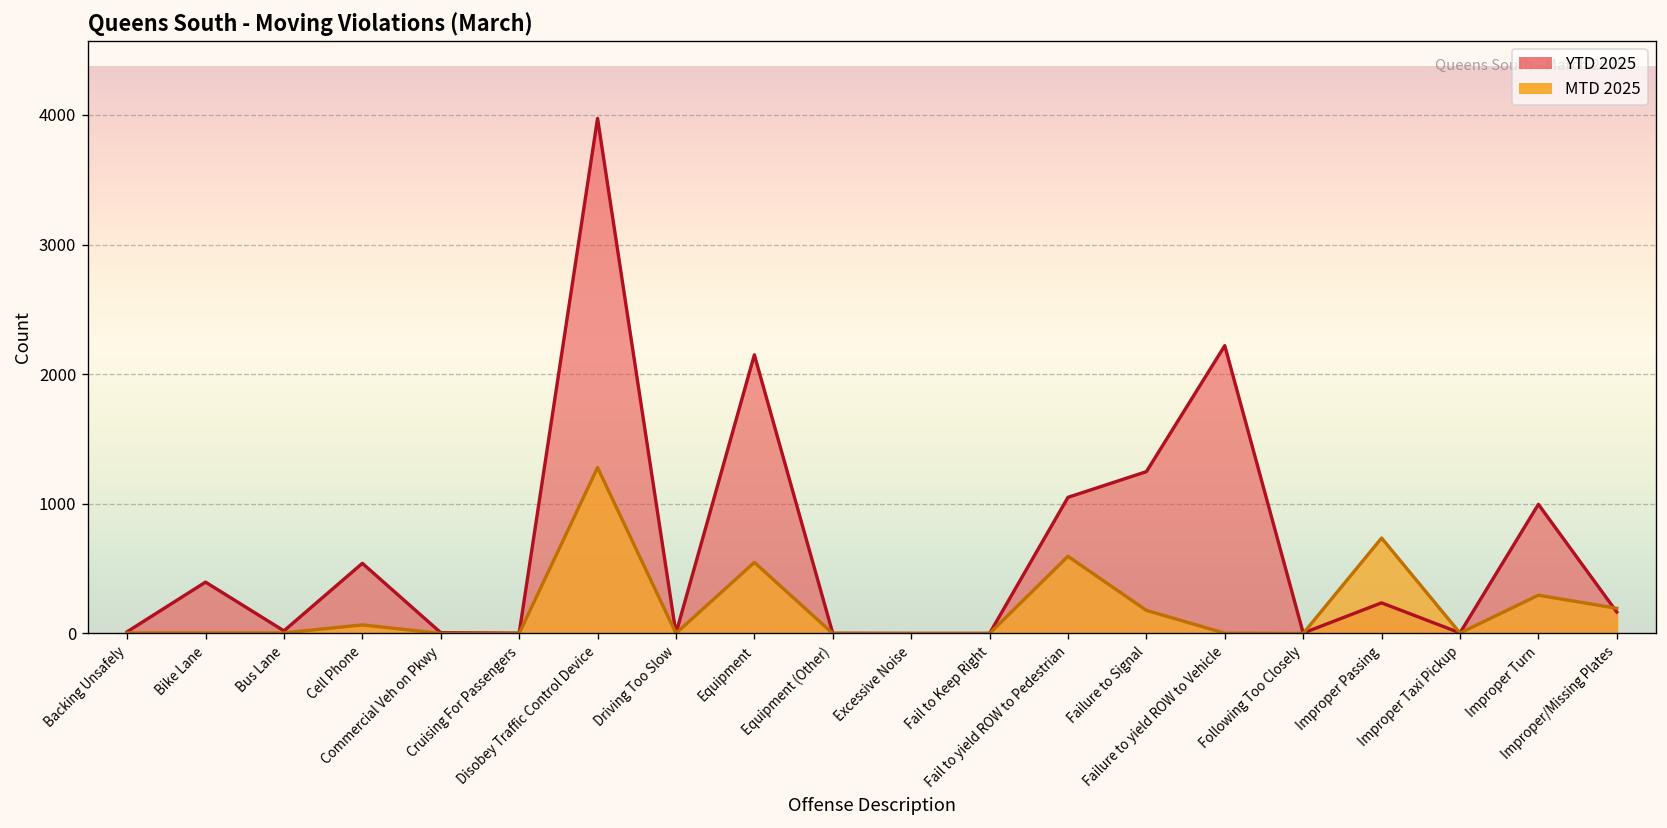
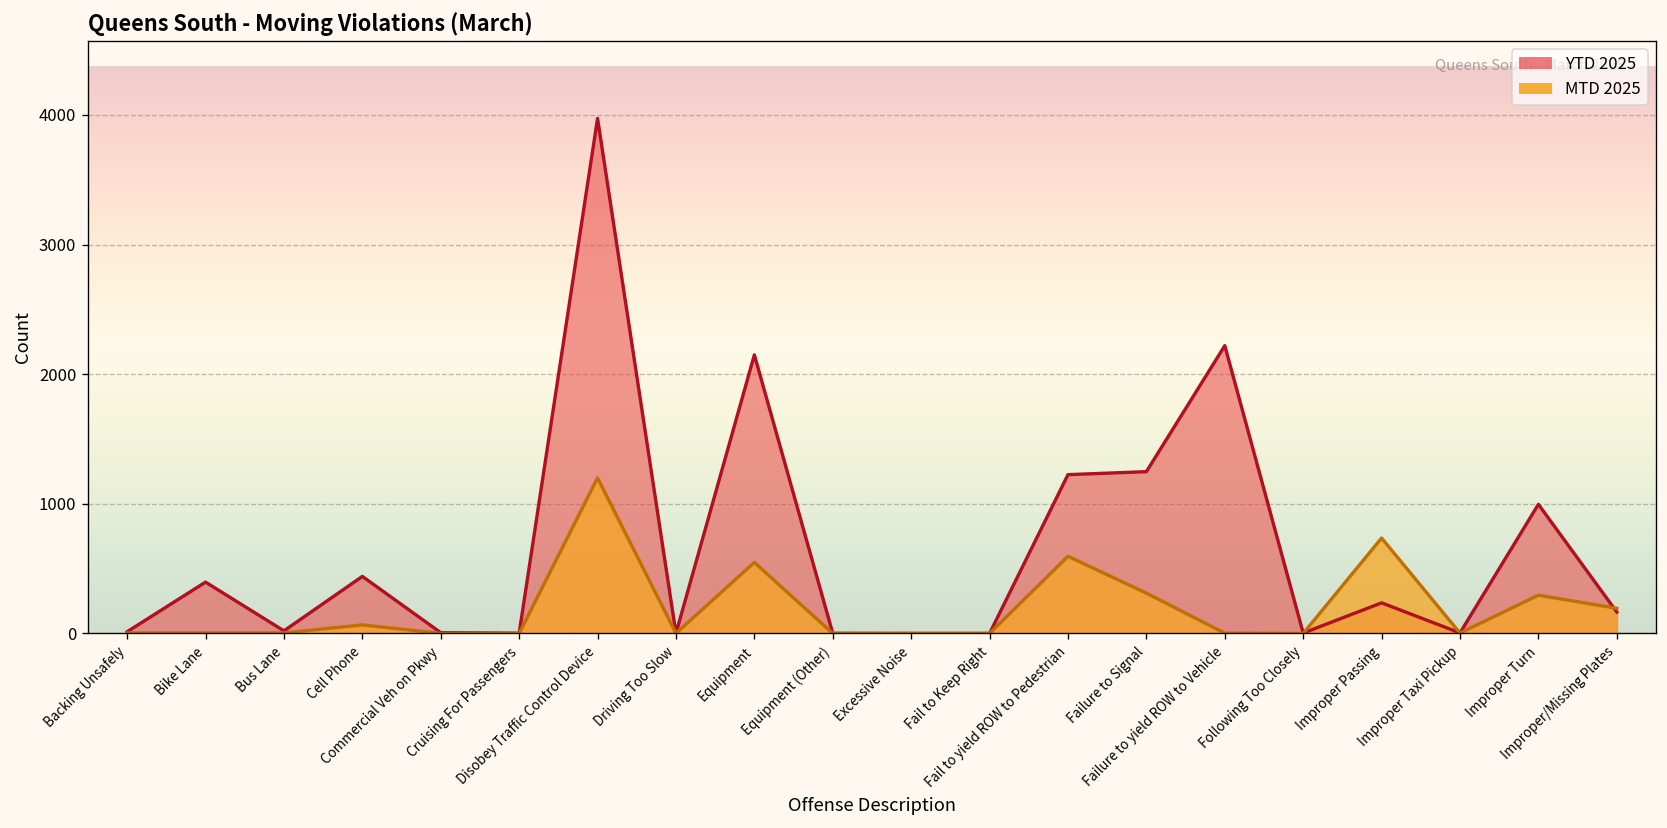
YTD 2025, Cell Phone: 540 -> 440
MTD 2025, Disobey Traffic Control Device: 1280 -> 1200
YTD 2025, Fail to yield ROW to Pedestrian: 1050 -> 1230
MTD 2025, Failure to Signal: 180 -> 310
